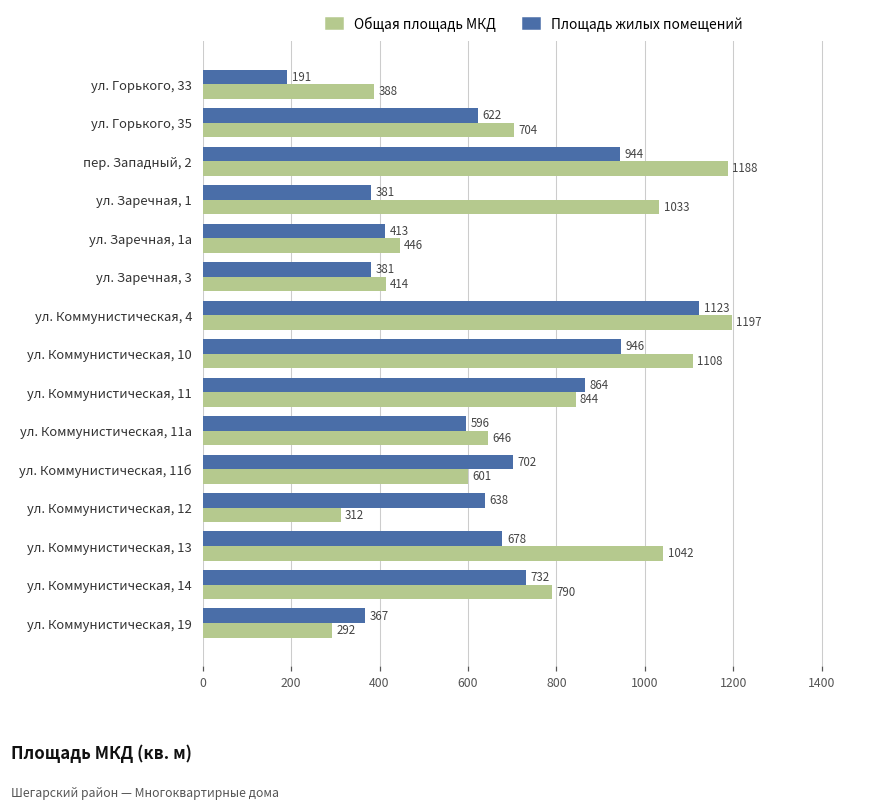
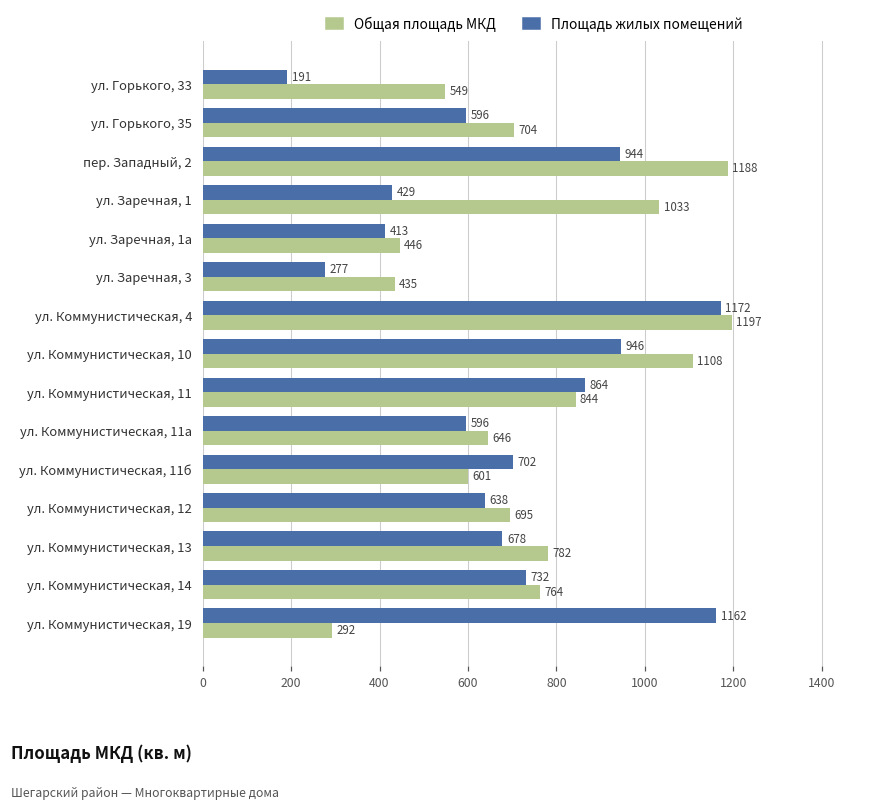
Общая площадь МКД, ул. Горького, 33: 388 -> 549
Площадь жилых помещений, ул. Горького, 35: 622 -> 596
Площадь жилых помещений, ул. Заречная, 1: 381 -> 429
Площадь жилых помещений, ул. Заречная, 3: 381 -> 277
Общая площадь МКД, ул. Заречная, 3: 414 -> 435
Площадь жилых помещений, ул. Коммунистическая, 4: 1123 -> 1172
Общая площадь МКД, ул. Коммунистическая, 12: 312 -> 695
Общая площадь МКД, ул. Коммунистическая, 13: 1042 -> 782
Общая площадь МКД, ул. Коммунистическая, 14: 790 -> 764
Площадь жилых помещений, ул. Коммунистическая, 19: 367 -> 1162
